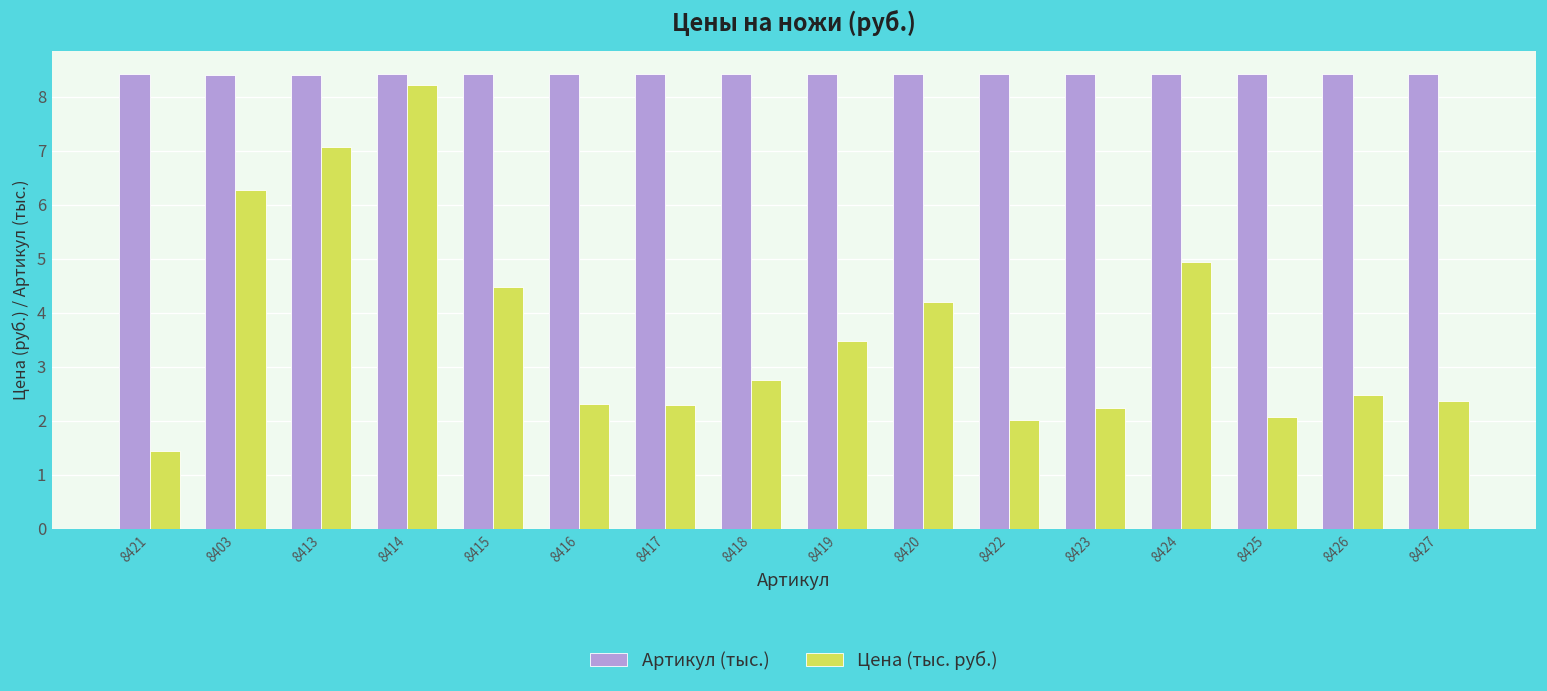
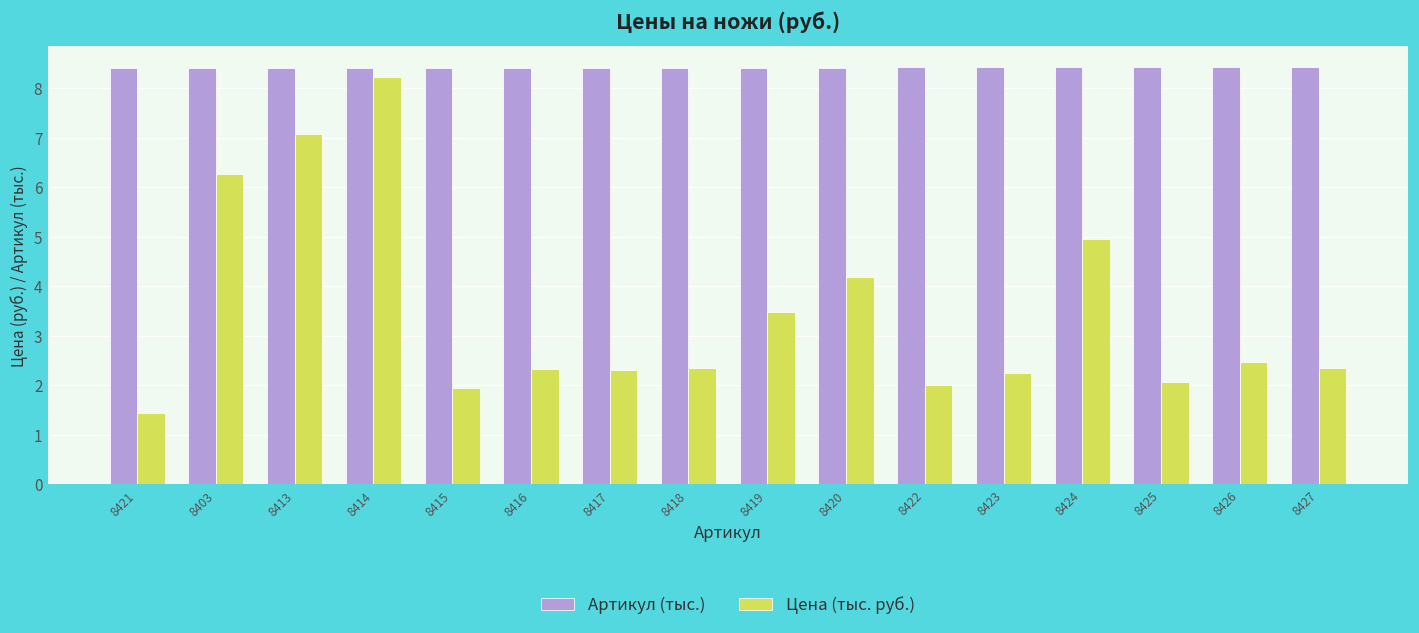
Цена (тыс. руб.), 8415: 4.5 -> 2.0
Цена (тыс. руб.), 8418: 2.8 -> 2.4
